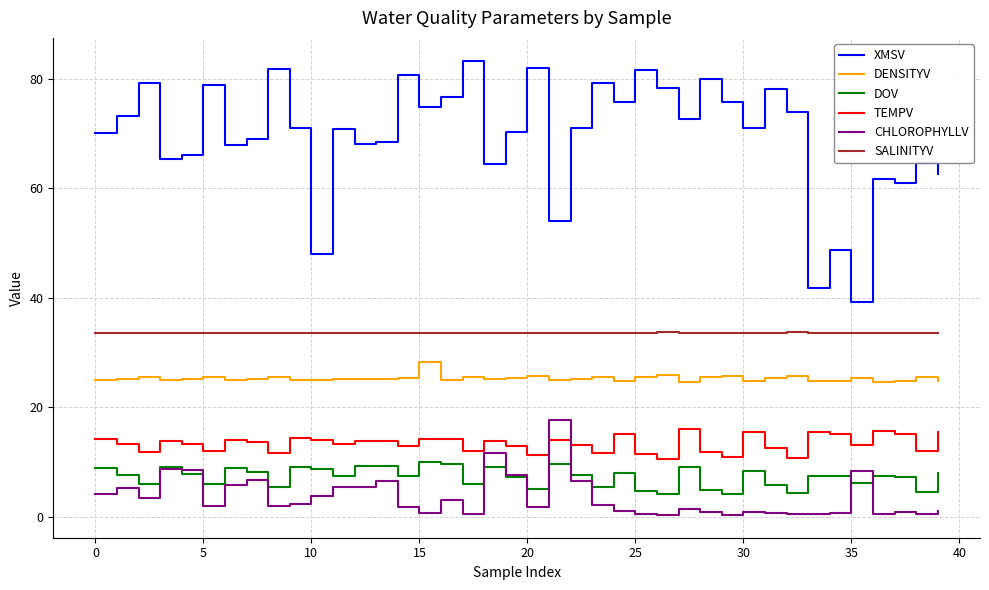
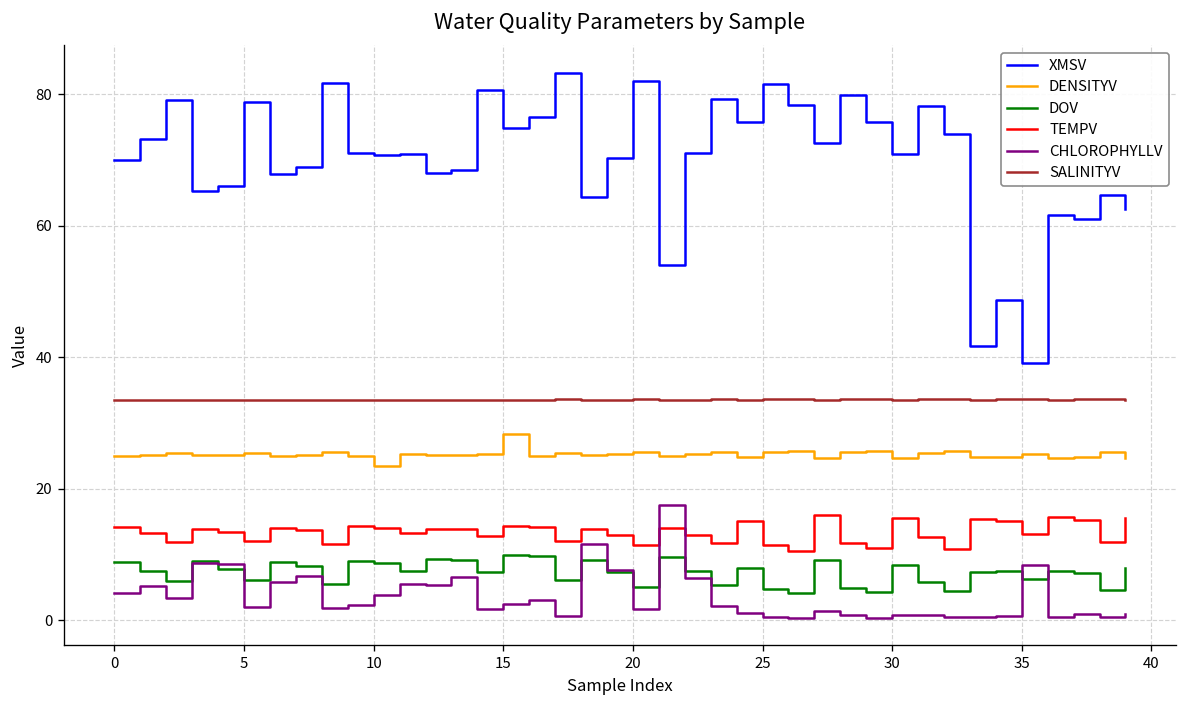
XMSV, 10: 48 -> 71
DENSITYV, 10: 25 -> 24
CHLOROPHYLLV, 15: 1 -> 3
